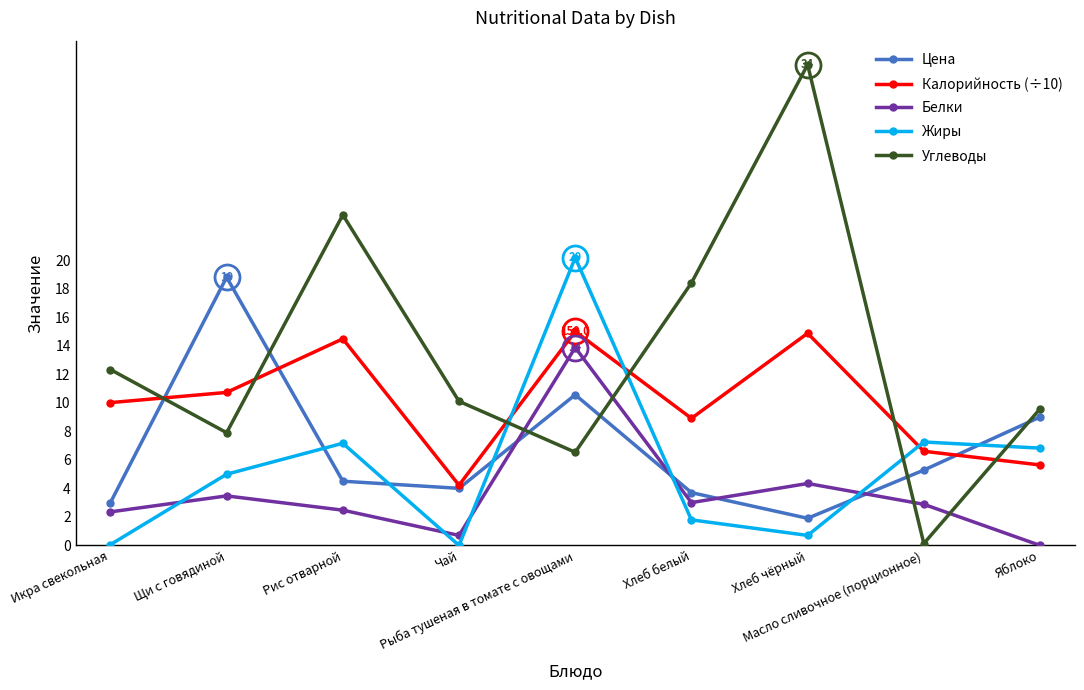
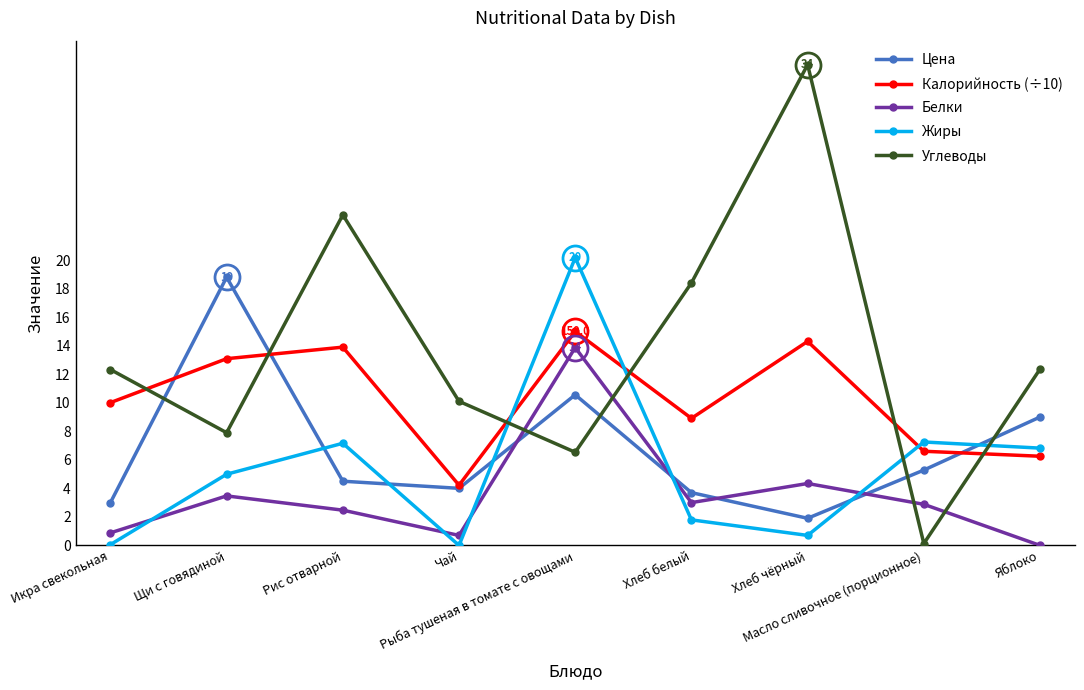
Белки, Икра свекольная: 2.4 -> 0.9
Калорийность (÷10), Щи с говядиной: 10.7 -> 13.1
Калорийность (÷10), Рис отварной: 14.5 -> 13.9
Калорийность (÷10), Хлеб чёрный: 14.9 -> 14.3
Калорийность (÷10), Яблоко: 5.6 -> 6.3
Углеводы, Яблоко: 9.6 -> 12.4
